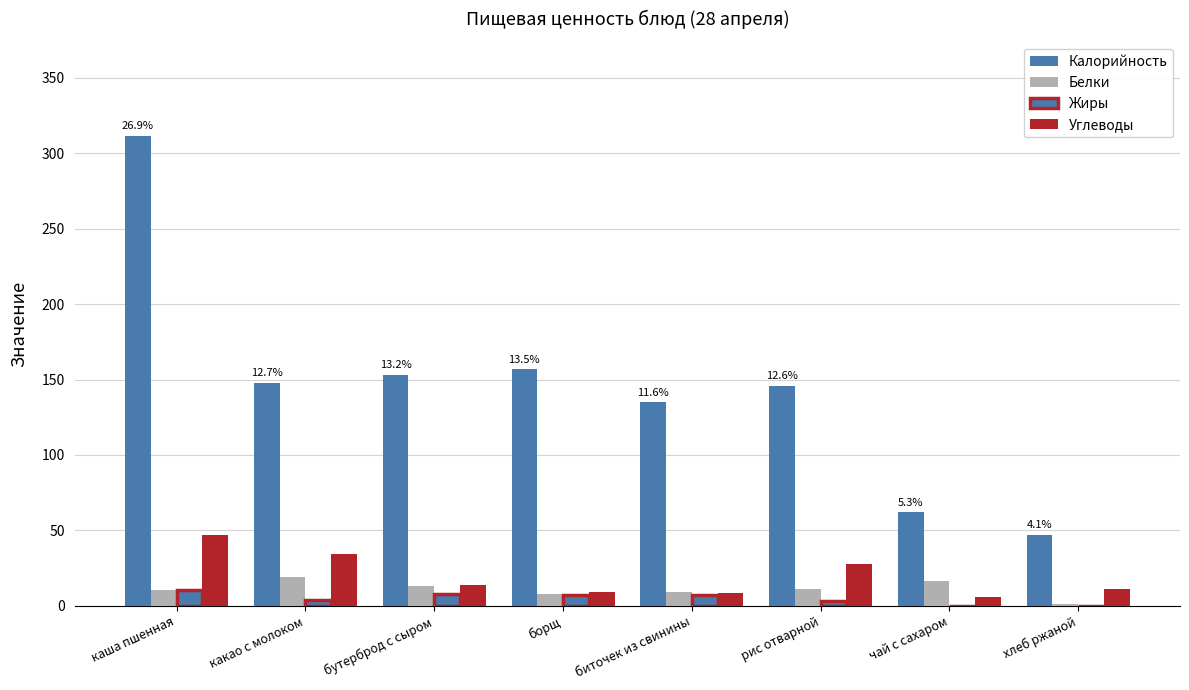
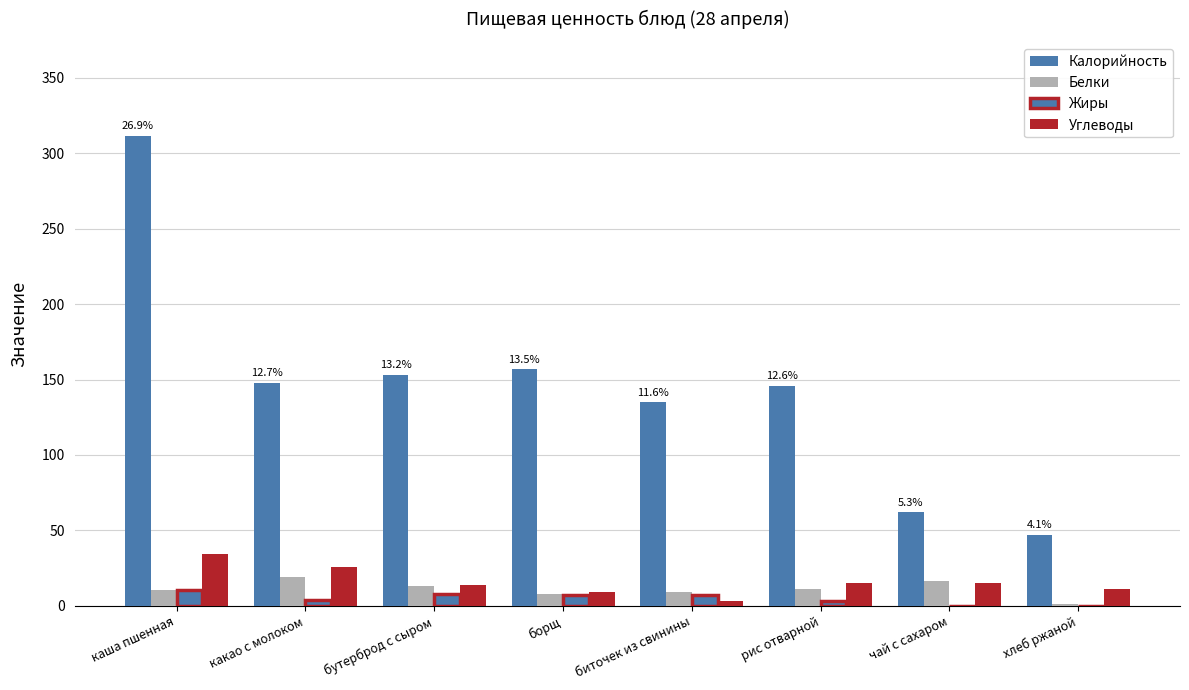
Углеводы, каша пшенная: 47 -> 35
Углеводы, какао с молоком: 35 -> 26
Углеводы, биточек из свинины: 9 -> 3
Углеводы, рис отварной: 28 -> 15
Углеводы, чай с сахаром: 6 -> 15
